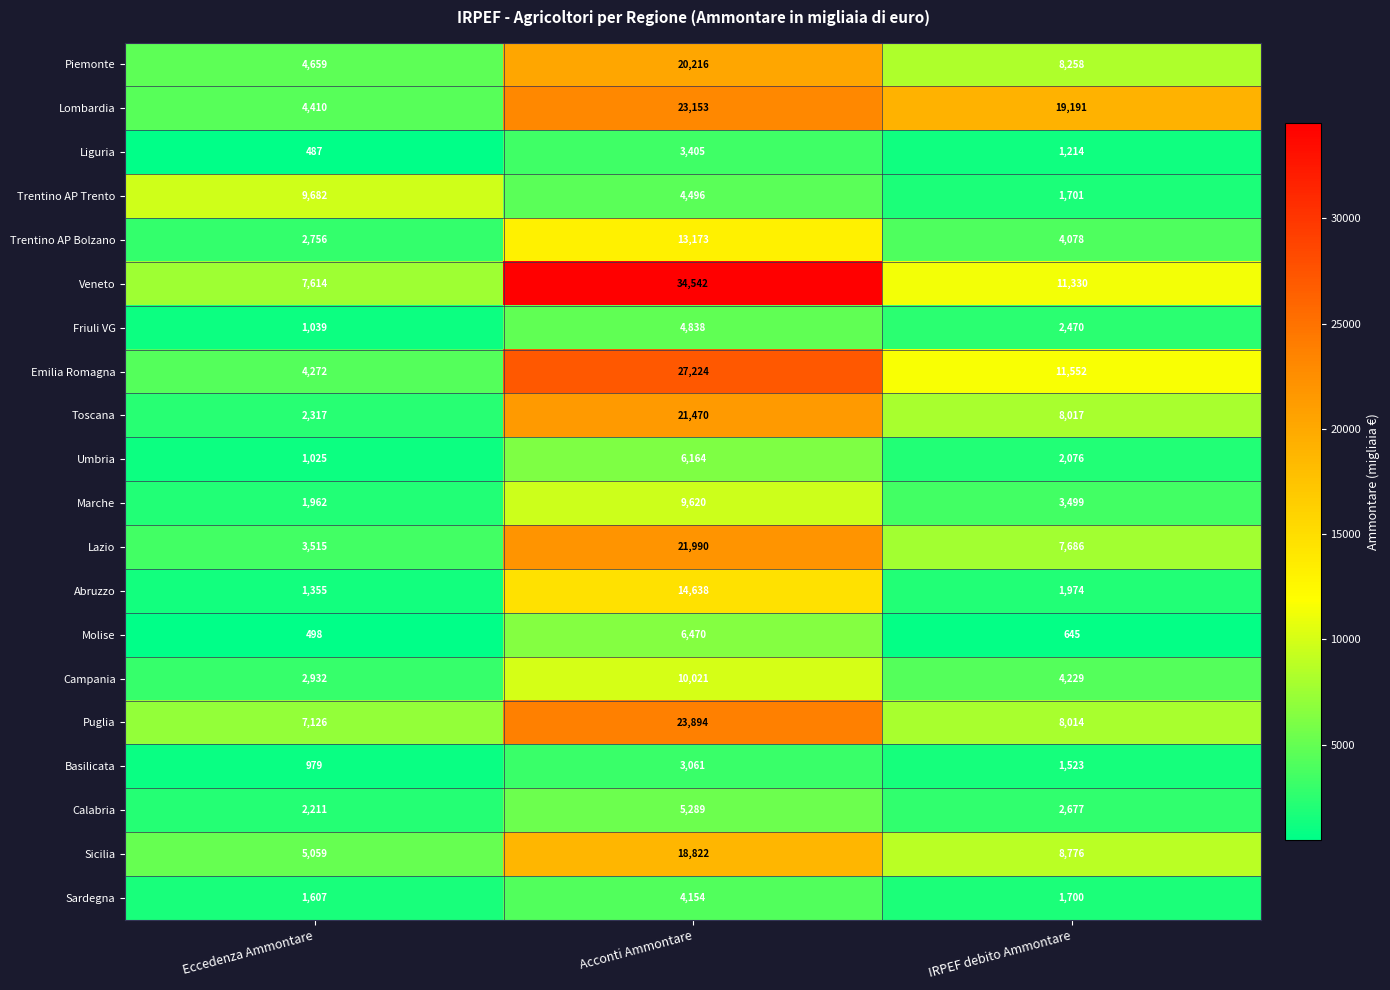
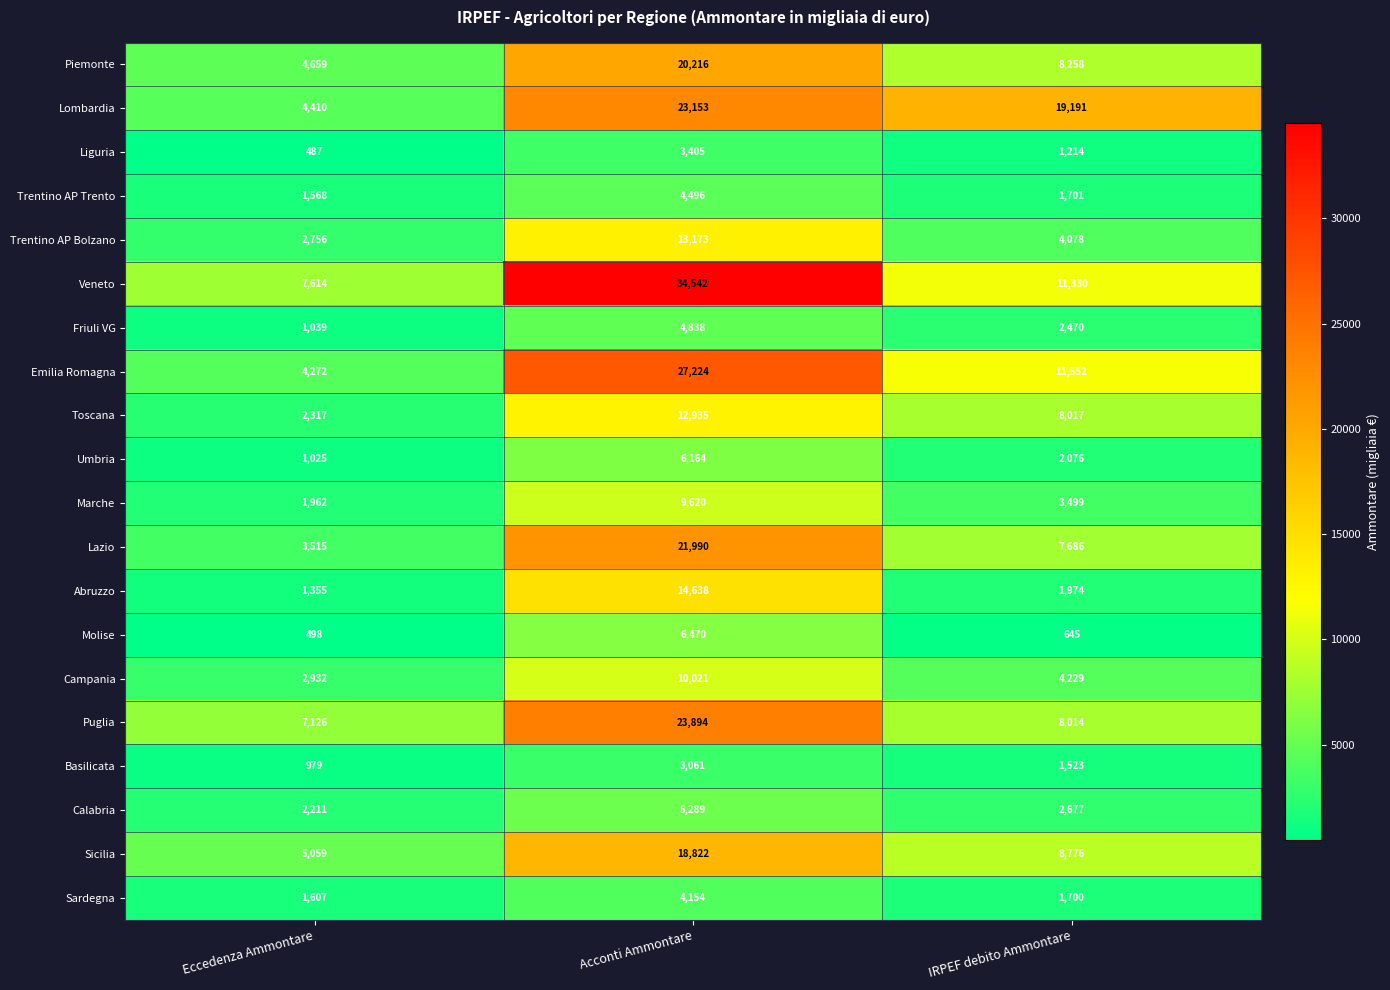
Trentino AP Trento, Eccedenza Ammontare: 9,682 -> 1,568
Toscana, Acconti Ammontare: 21,470 -> 12,935
